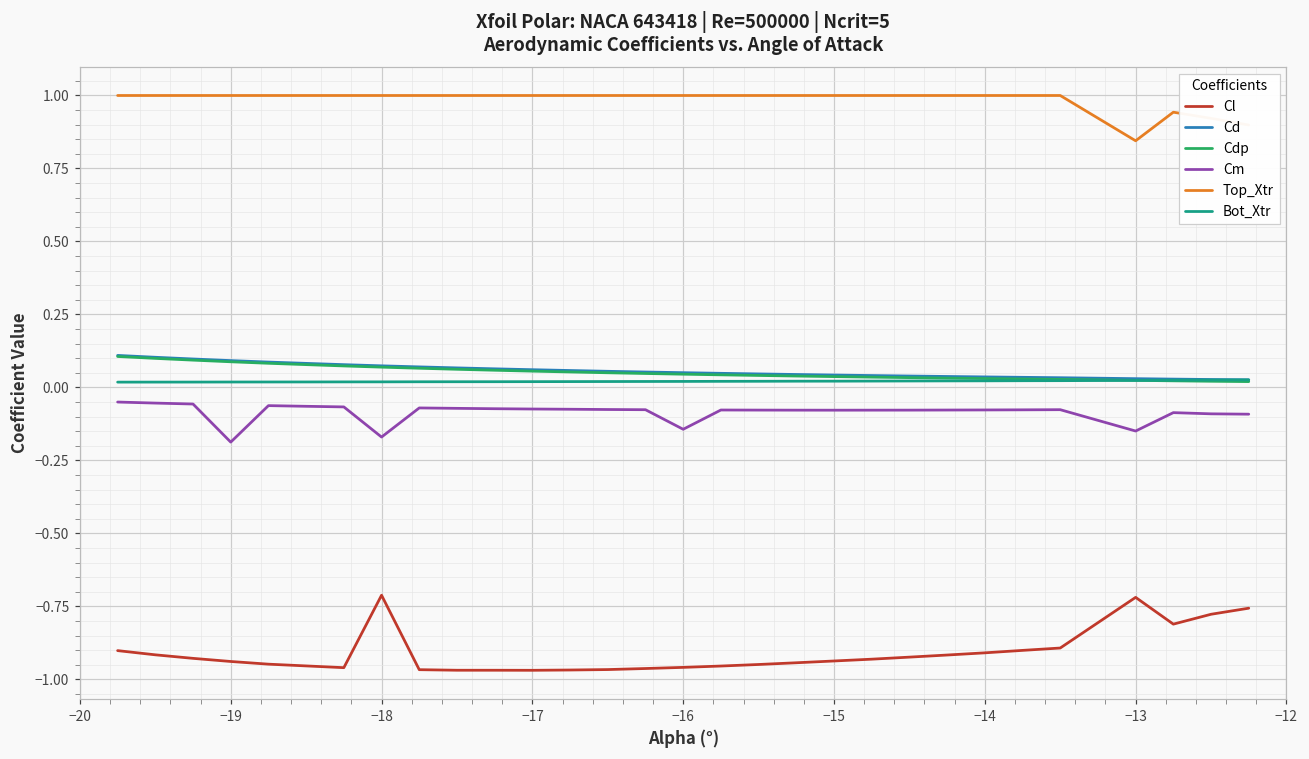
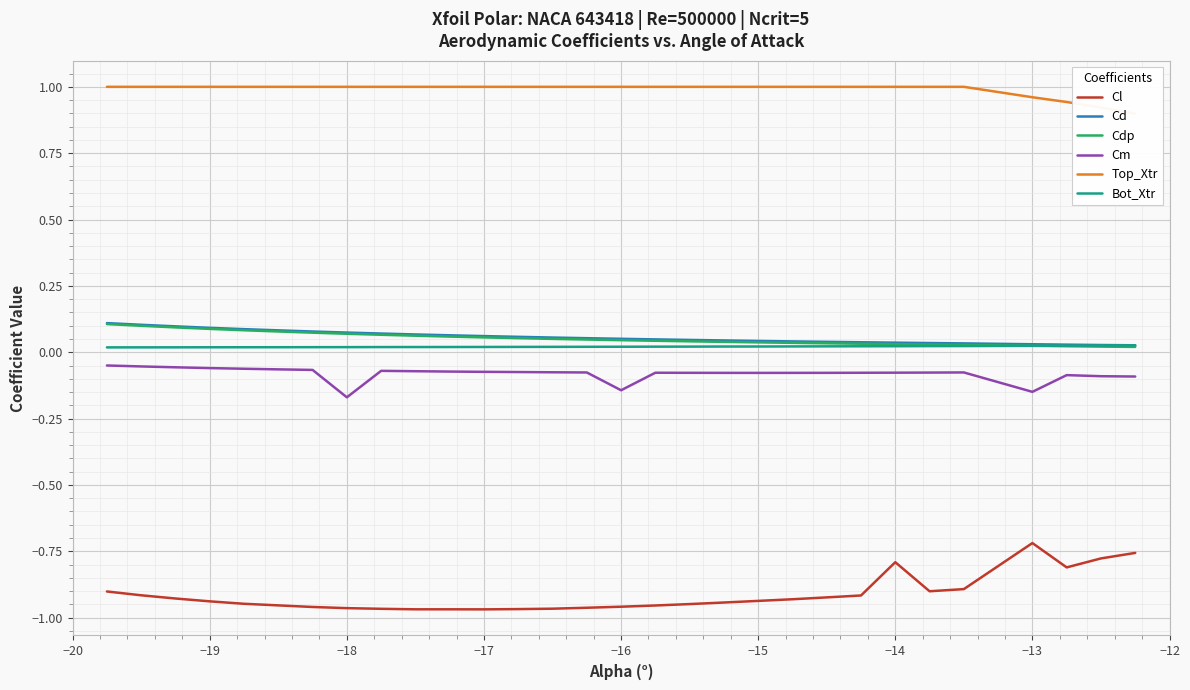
Cm, −19: -0.19 -> -0.06
Cl, −18: -0.71 -> -0.96
Cl, −14: -0.91 -> -0.79
Top_Xtr, −13: 0.84 -> 0.96
